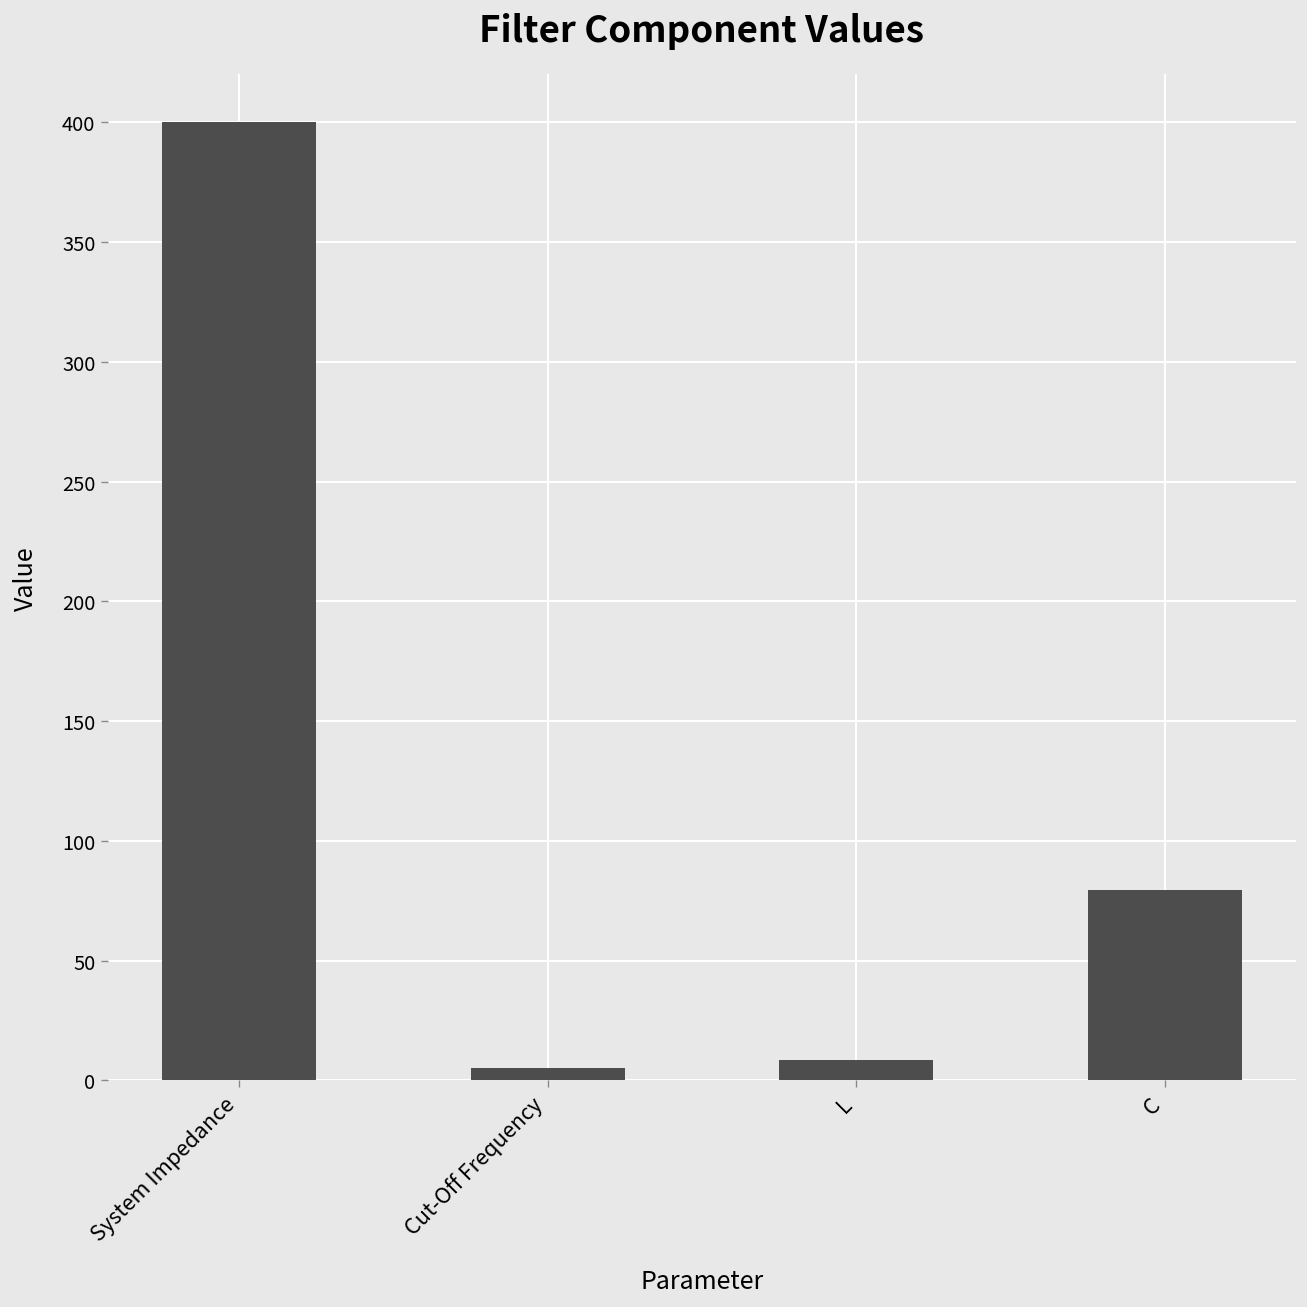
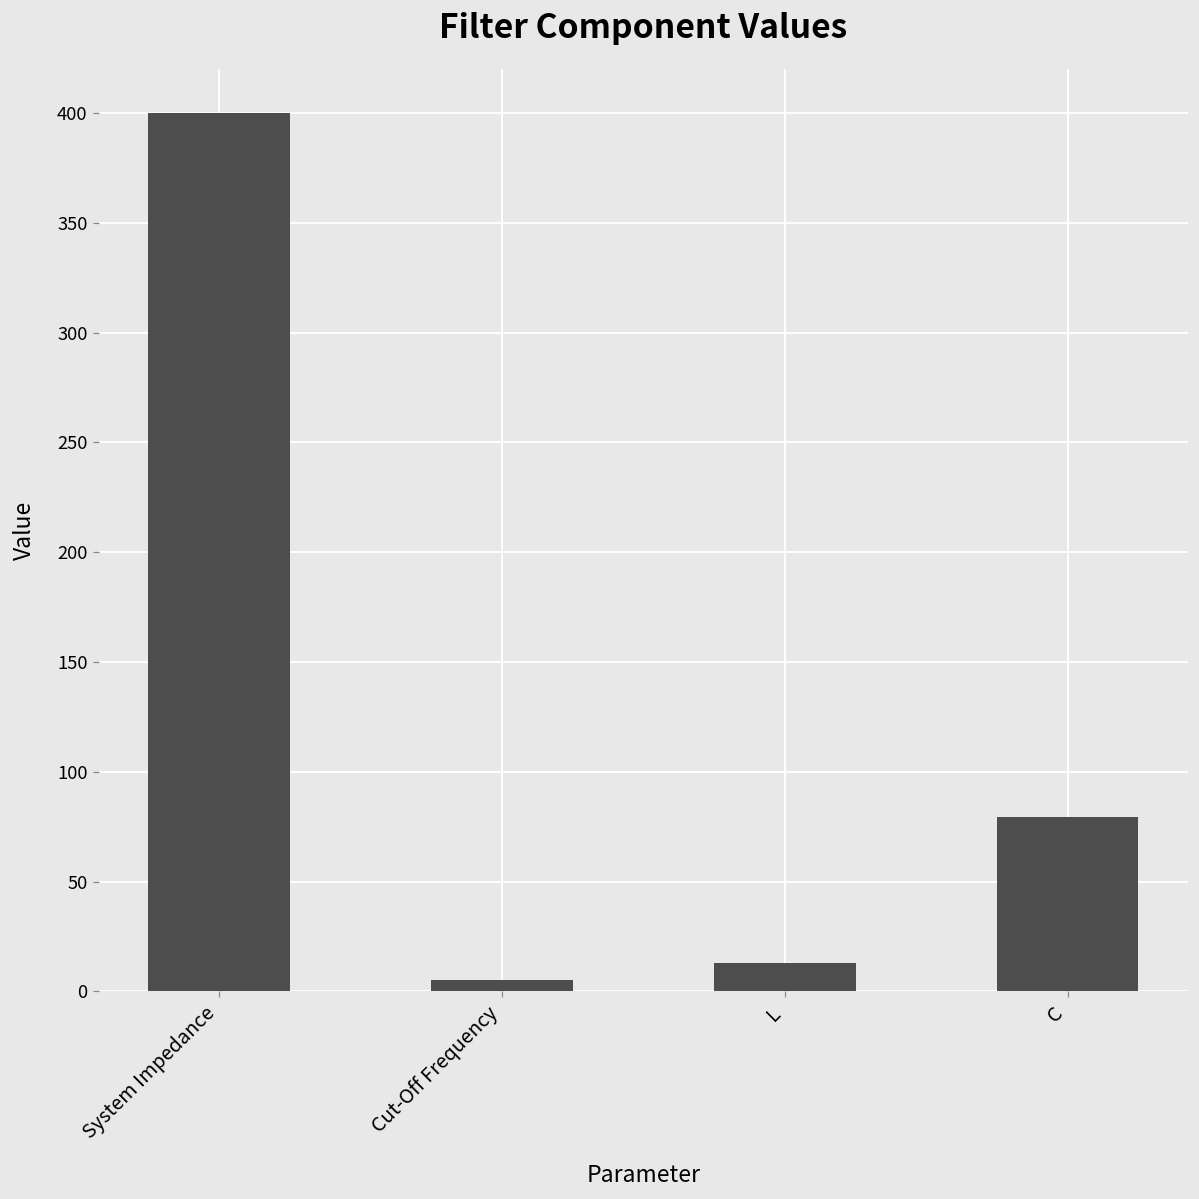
L: 9 -> 13
